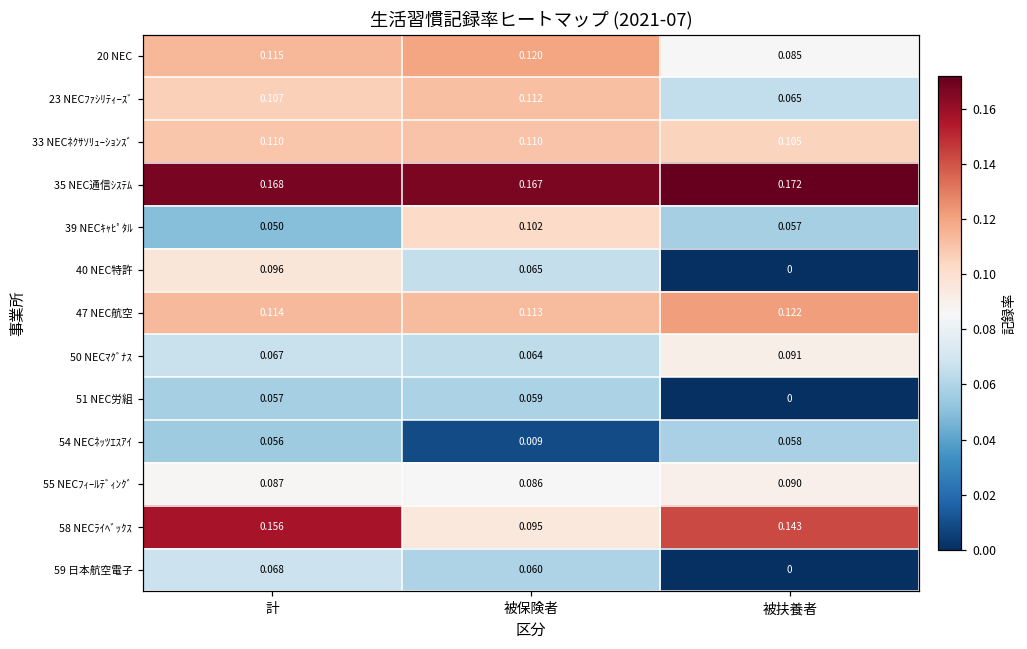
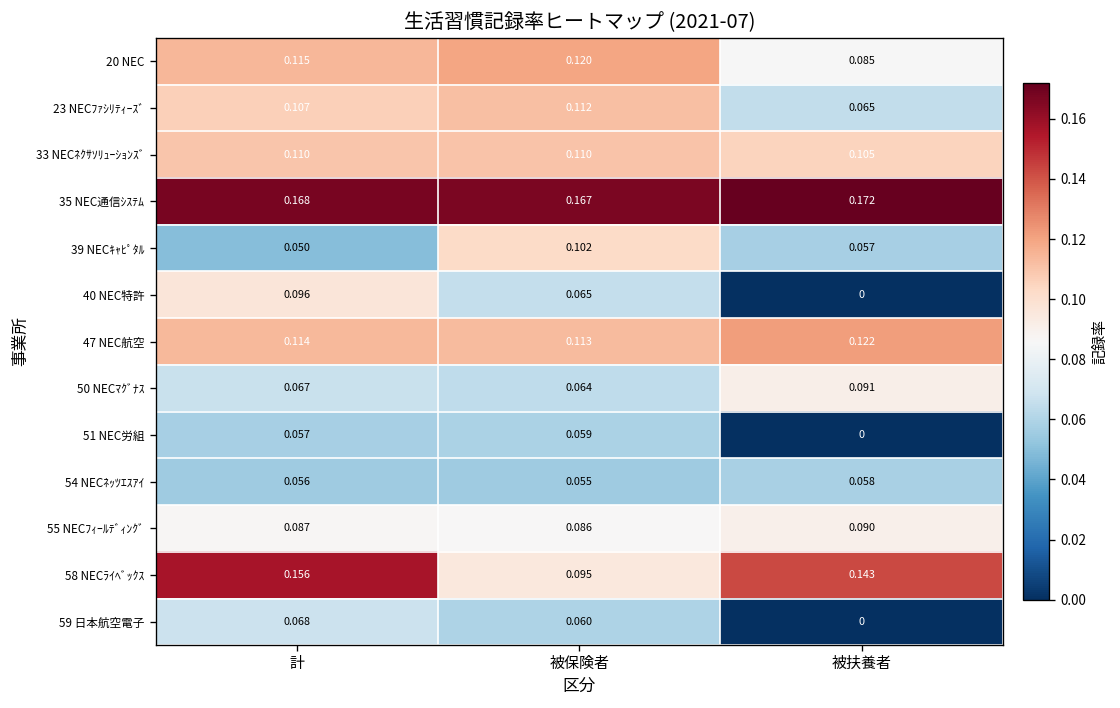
54 NECﾈｯﾂｴｽｱｲ, 被保険者: 0.009 -> 0.055
